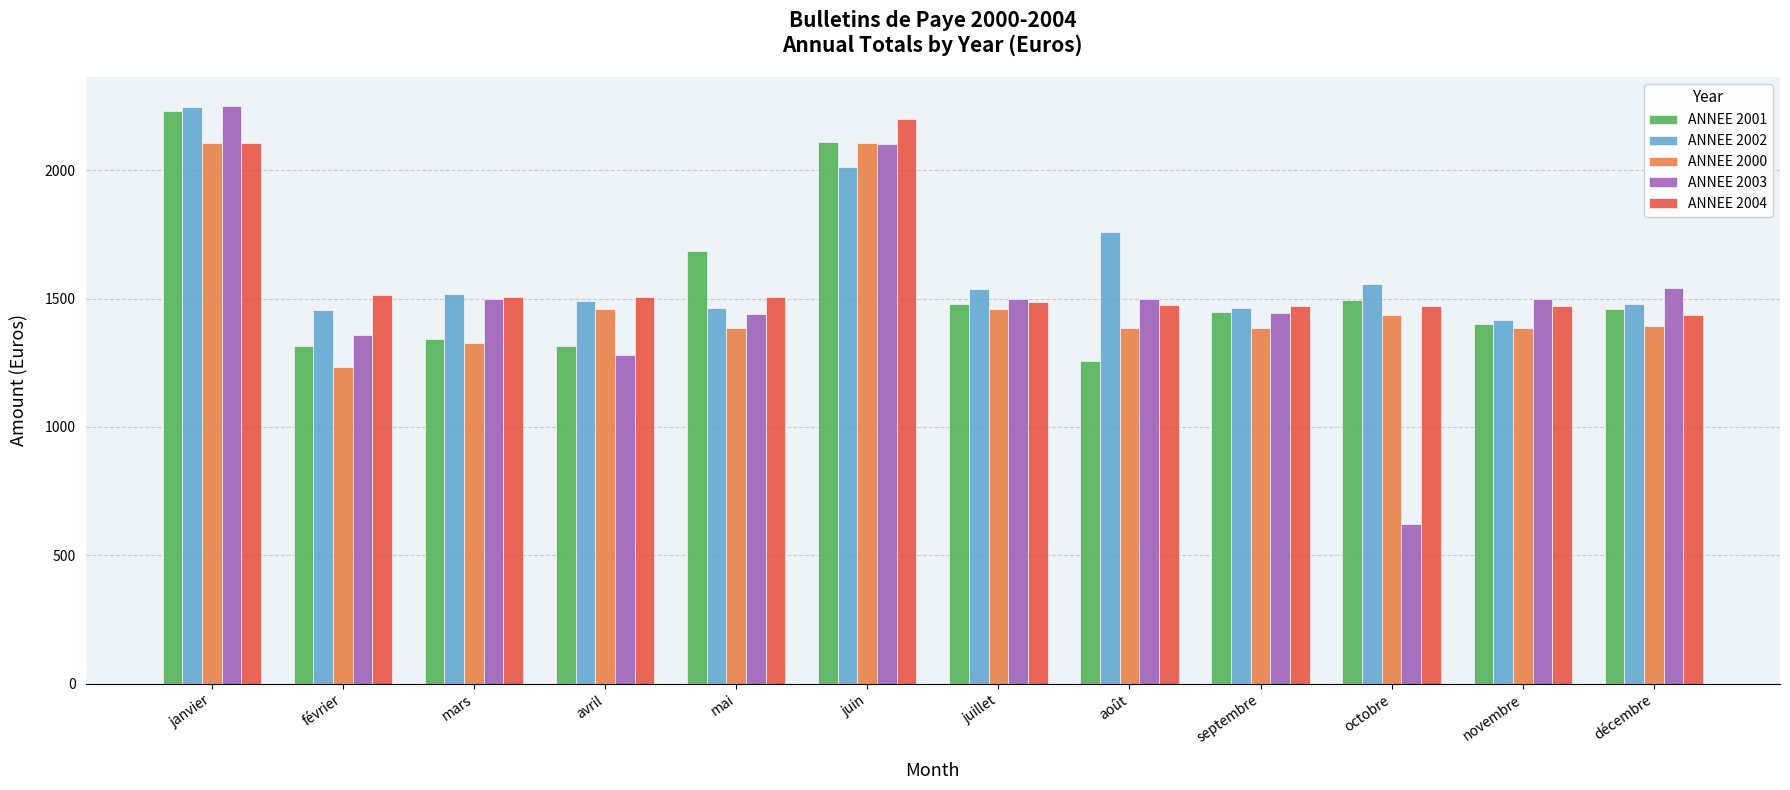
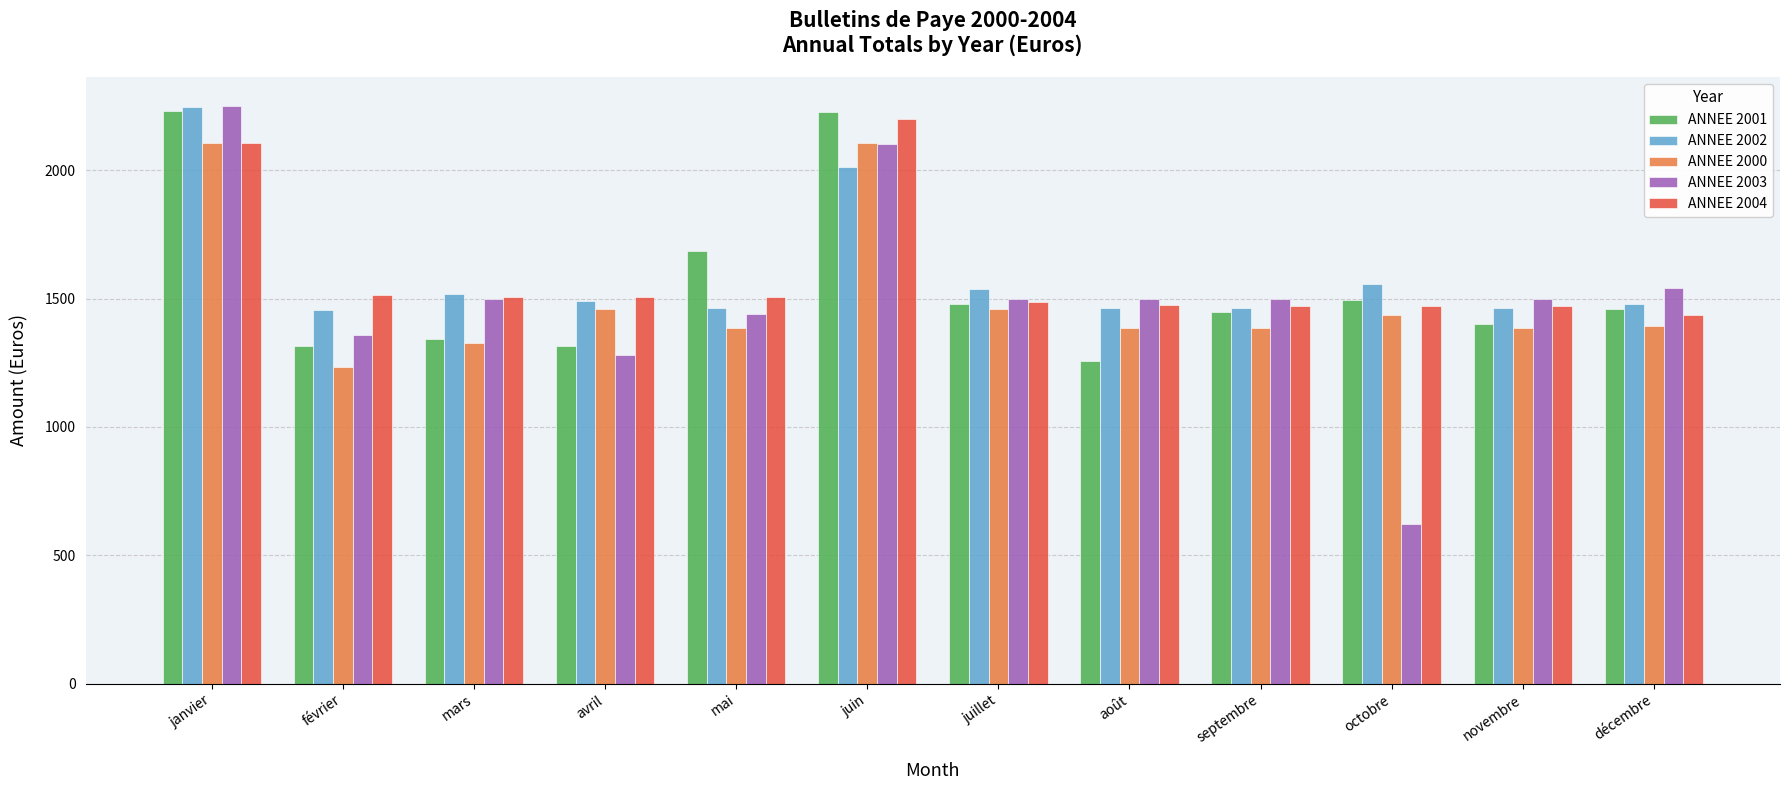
ANNEE 2001, juin: 2110 -> 2230
ANNEE 2002, août: 1760 -> 1460
ANNEE 2003, septembre: 1440 -> 1500
ANNEE 2002, novembre: 1410 -> 1460
